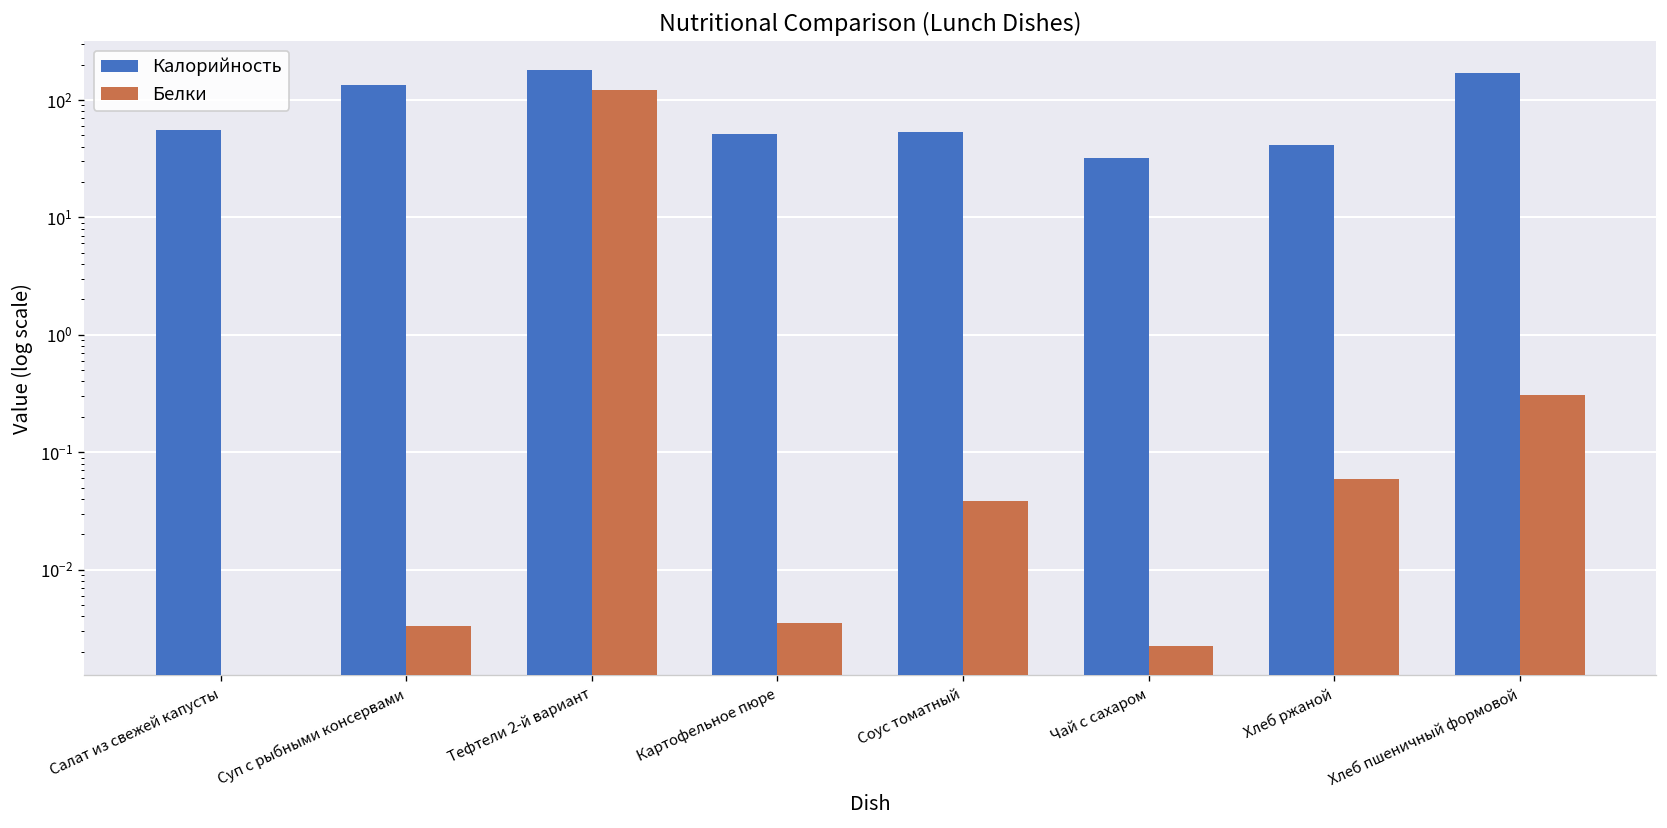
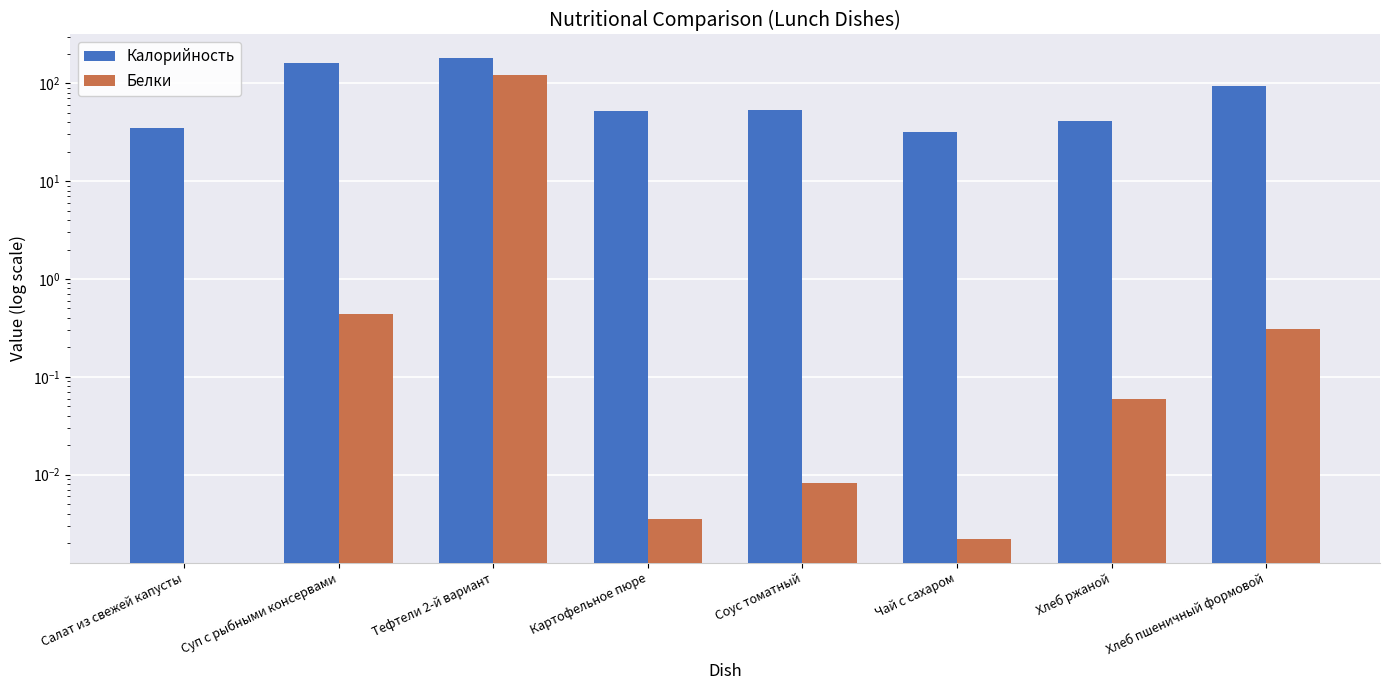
Калорийность, Салат из свежей капусты: 60 -> 35
Калорийность, Суп с рыбными консервами: 130 -> 160
Белки, Суп с рыбными консервами: 0.0033 -> 0.4
Белки, Соус томатный: 0.038 -> 0.008
Калорийность, Хлеб пшеничный формовой: 170 -> 90
